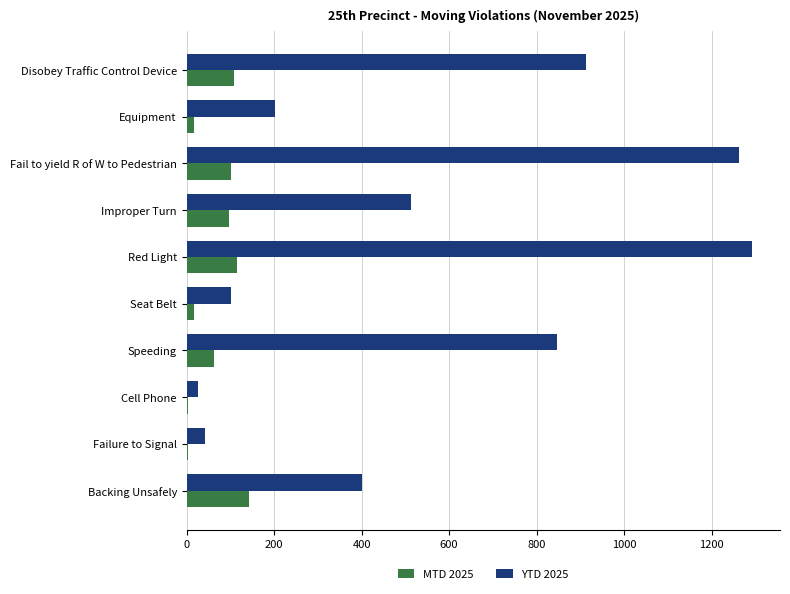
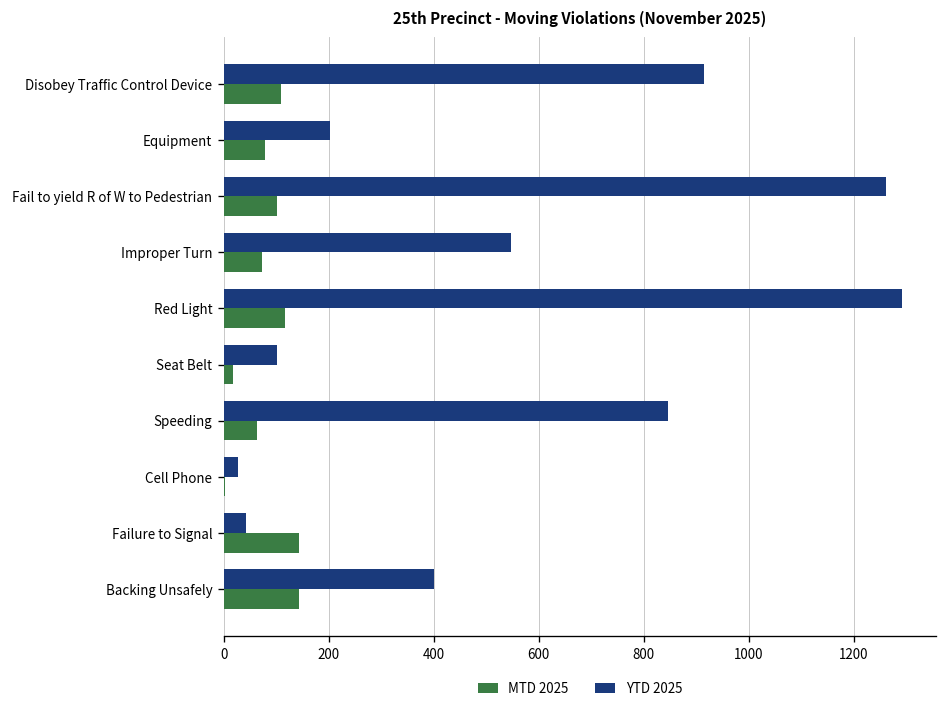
MTD 2025, Equipment: 20 -> 80
YTD 2025, Improper Turn: 510 -> 550
MTD 2025, Improper Turn: 100 -> 70
MTD 2025, Failure to Signal: 0 -> 140
